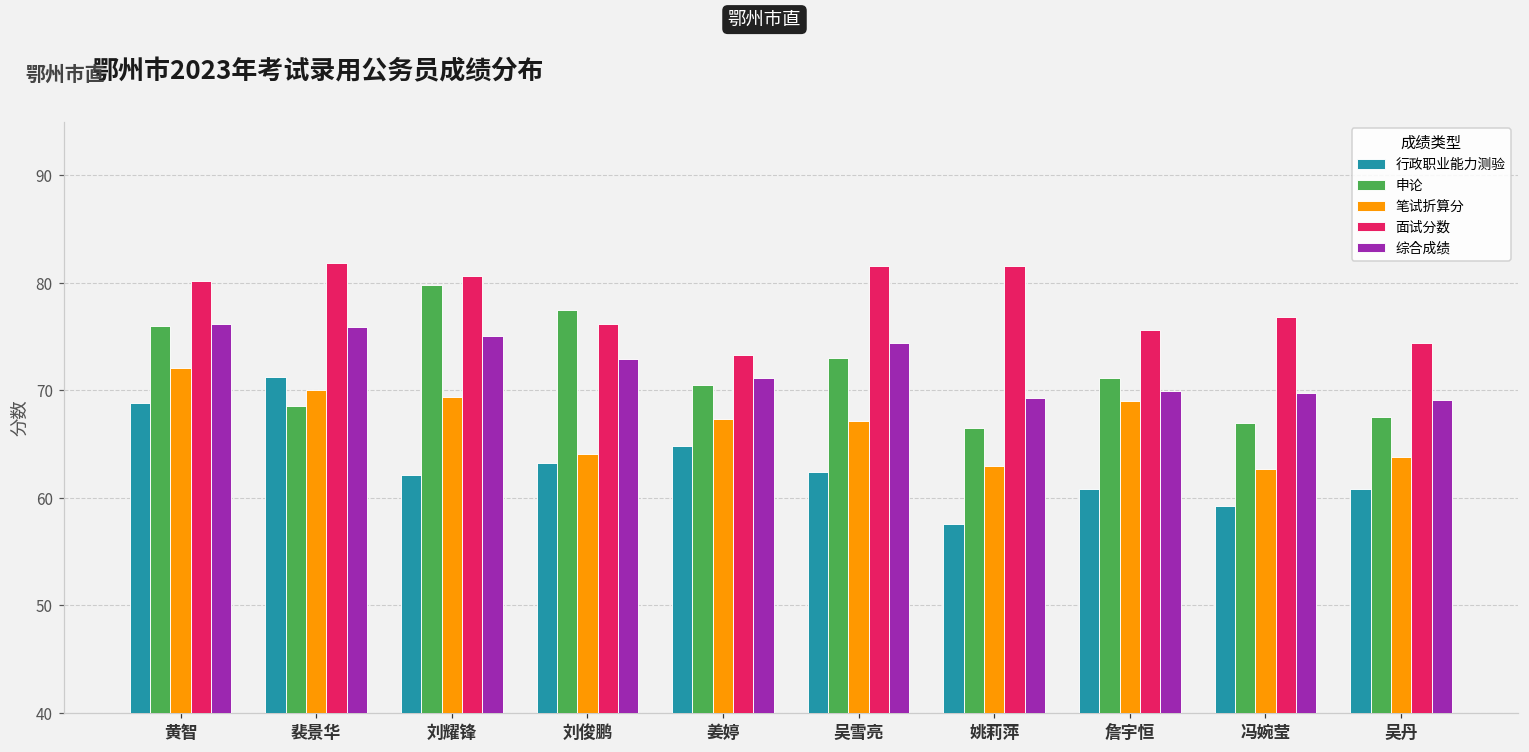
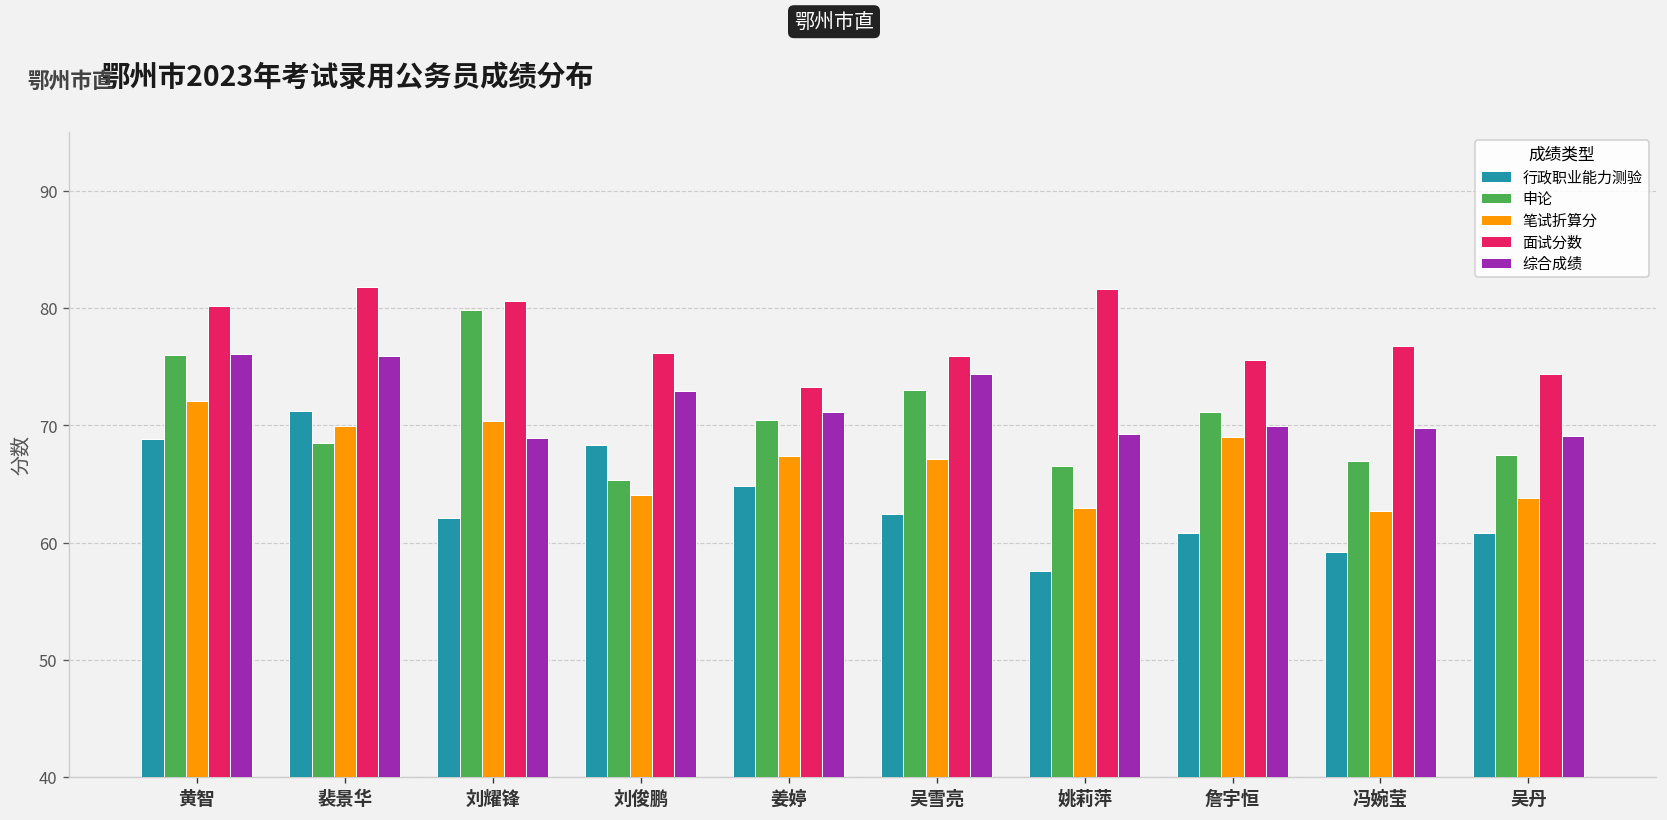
笔试折算分, 刘耀锋: 69 -> 70
综合成绩, 刘耀锋: 75 -> 69
行政职业能力测验, 刘俊鹏: 63 -> 68
申论, 刘俊鹏: 78 -> 65
面试分数, 吴雪亮: 82 -> 76
